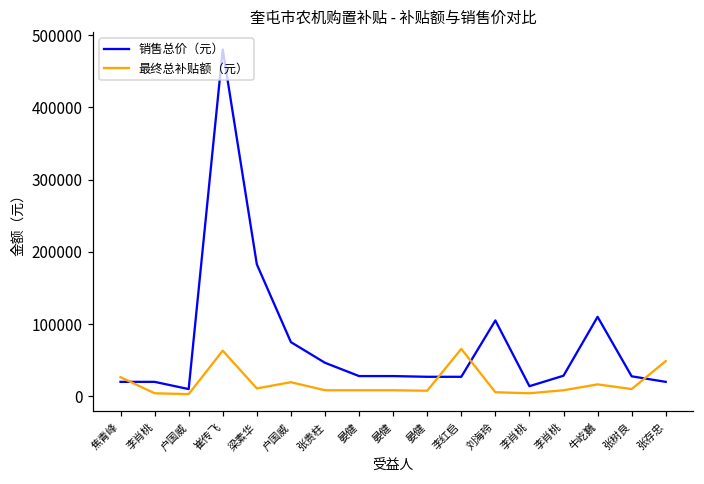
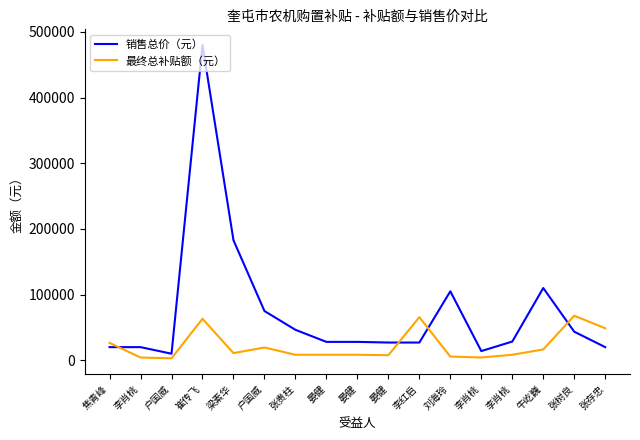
销售总价（元）, 张树良: 30000 -> 40000
最终总补贴额（元）, 张树良: 10000 -> 70000
